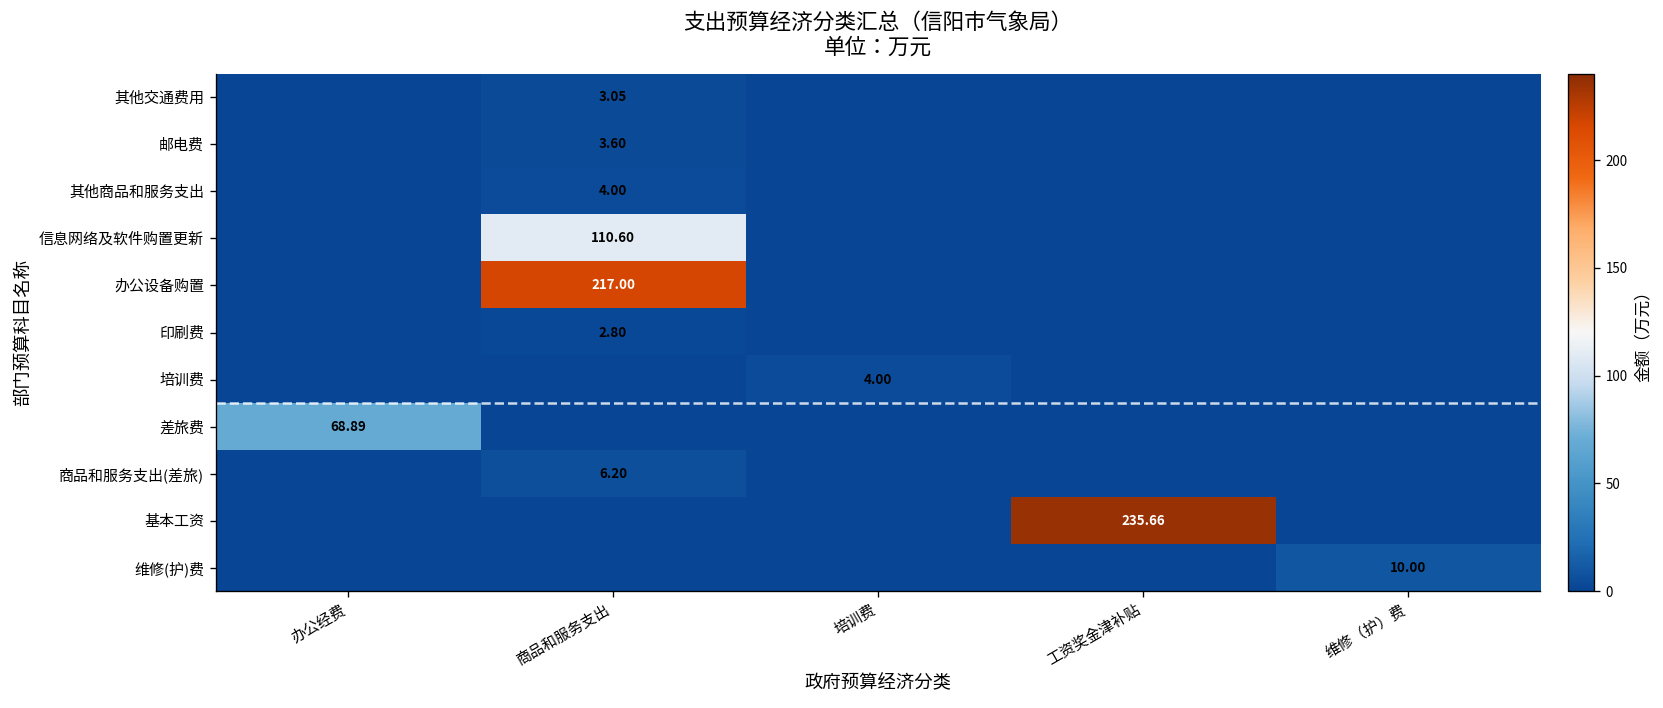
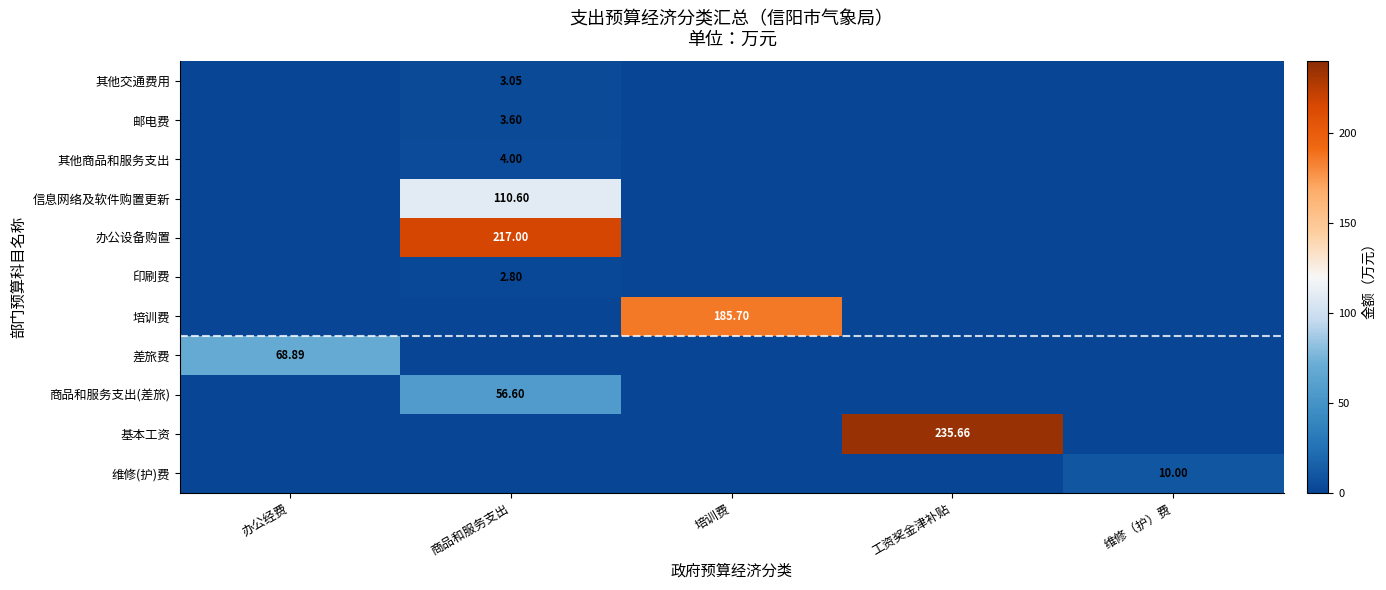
培训费, 培训费: 4.00 -> 185.70
商品和服务支出(差旅), 商品和服务支出: 6.20 -> 56.60
